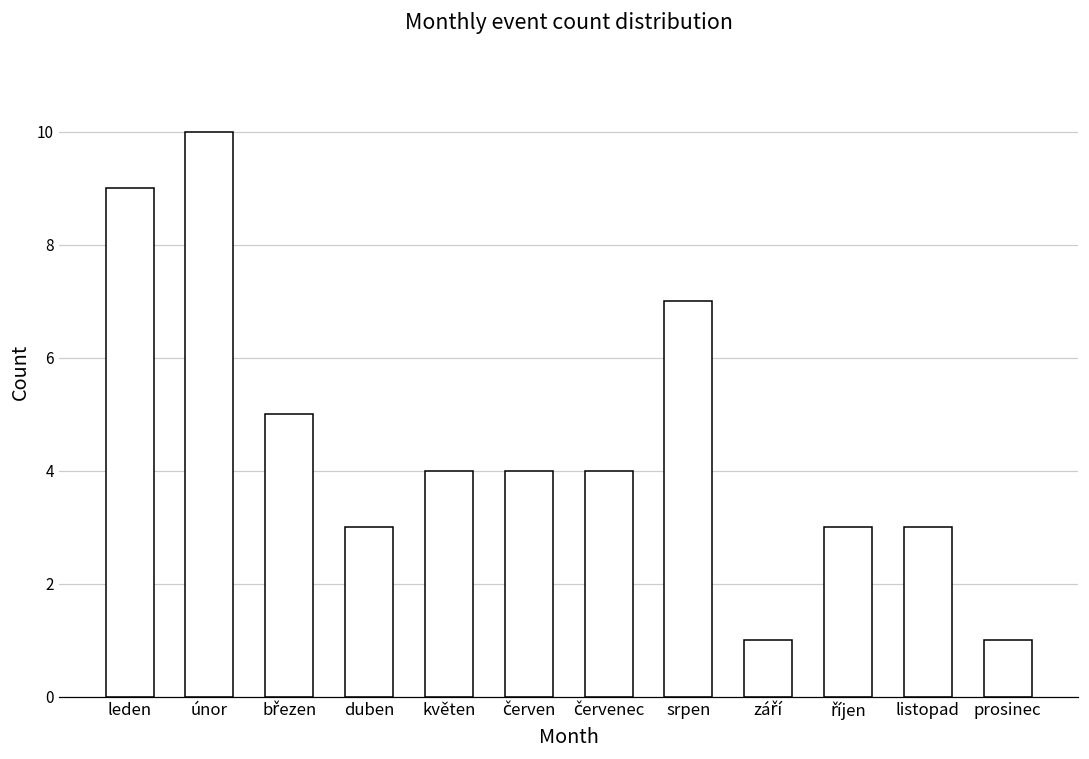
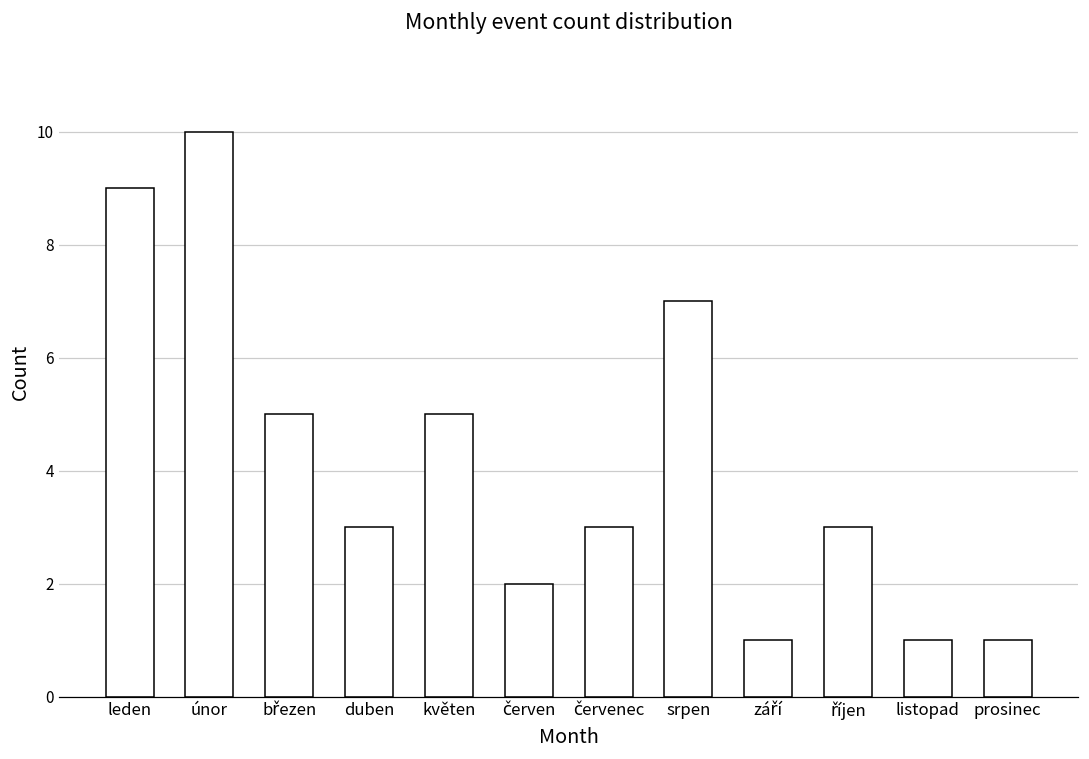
květen: 4 -> 5
červen: 4 -> 2
červenec: 4 -> 3
listopad: 3 -> 1
